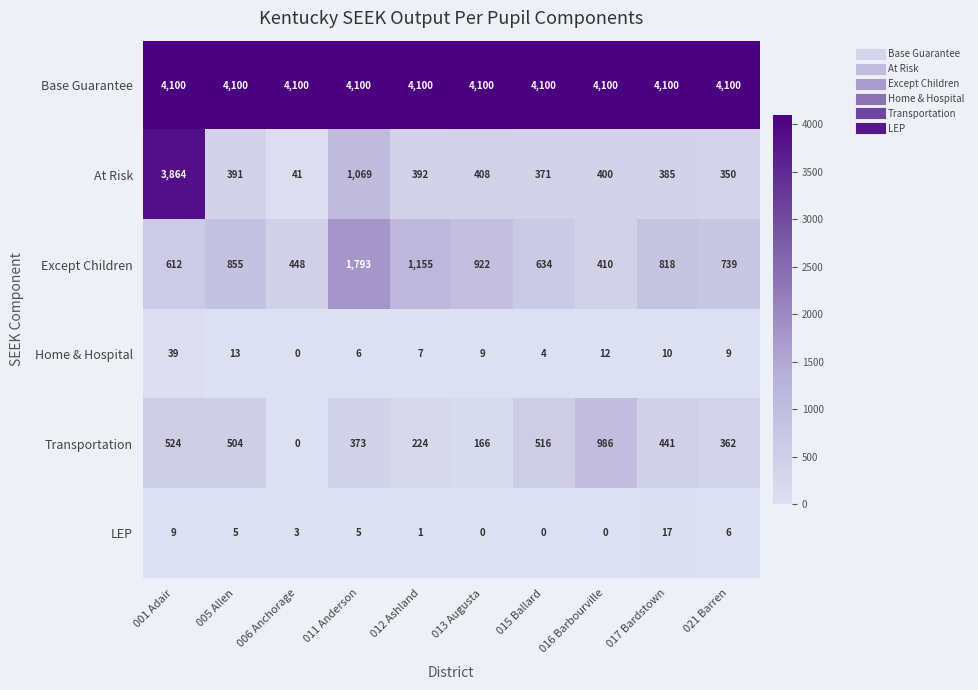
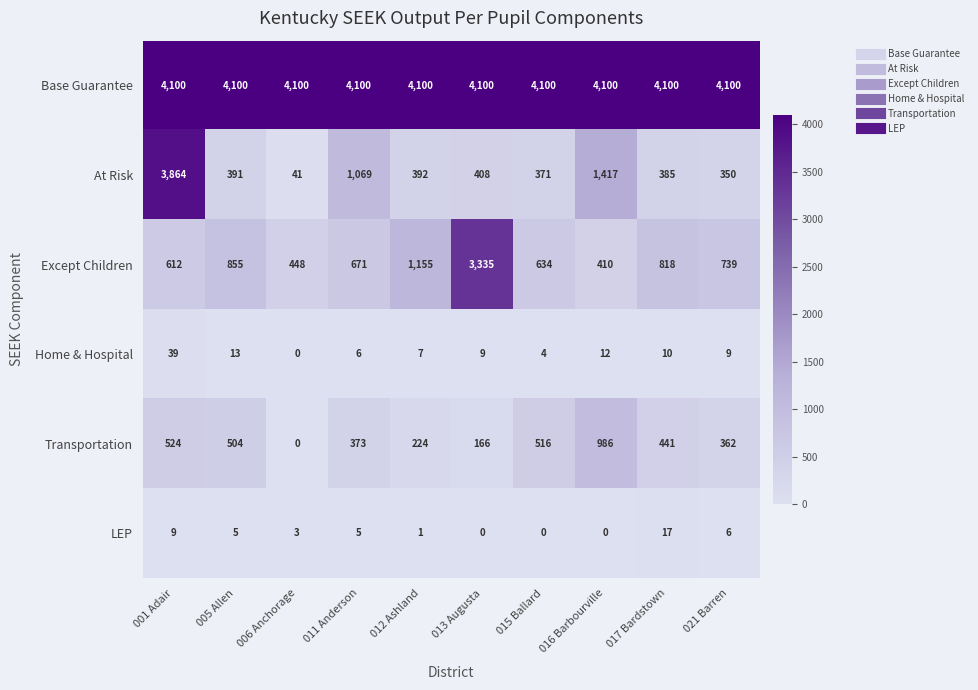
At Risk, 016 Barbourville: 400 -> 1,417
Except Children, 011 Anderson: 1,793 -> 671
Except Children, 013 Augusta: 922 -> 3,335
